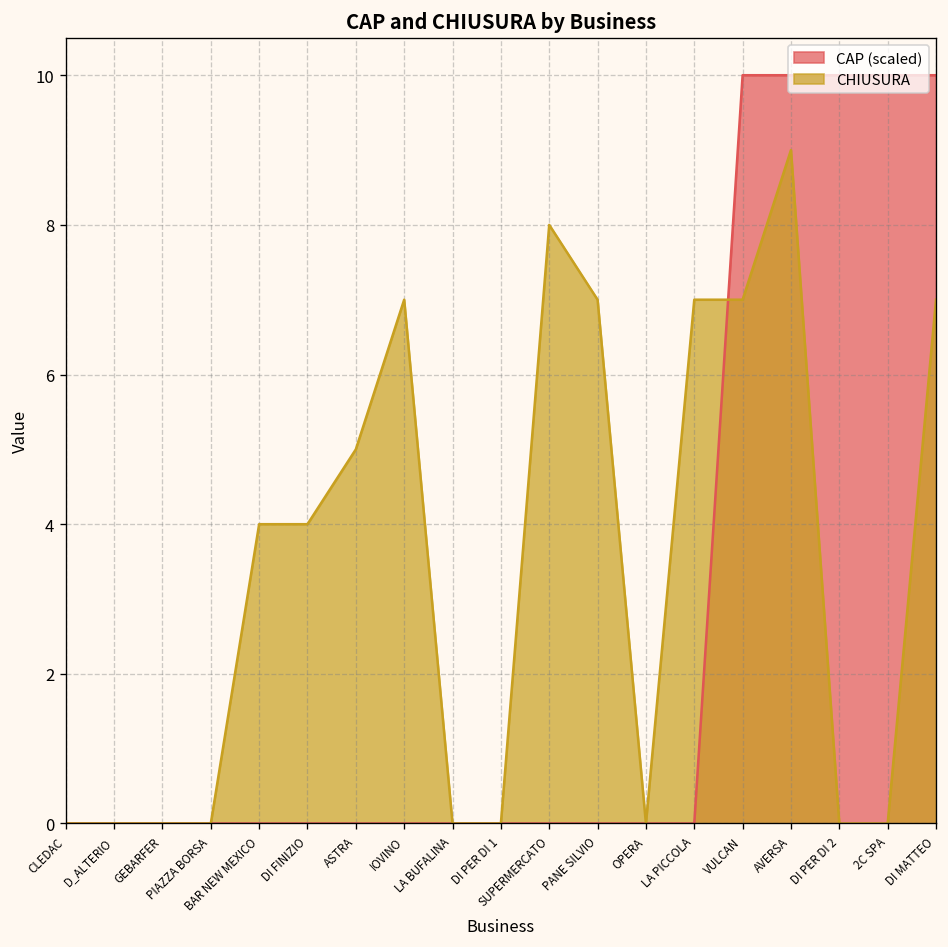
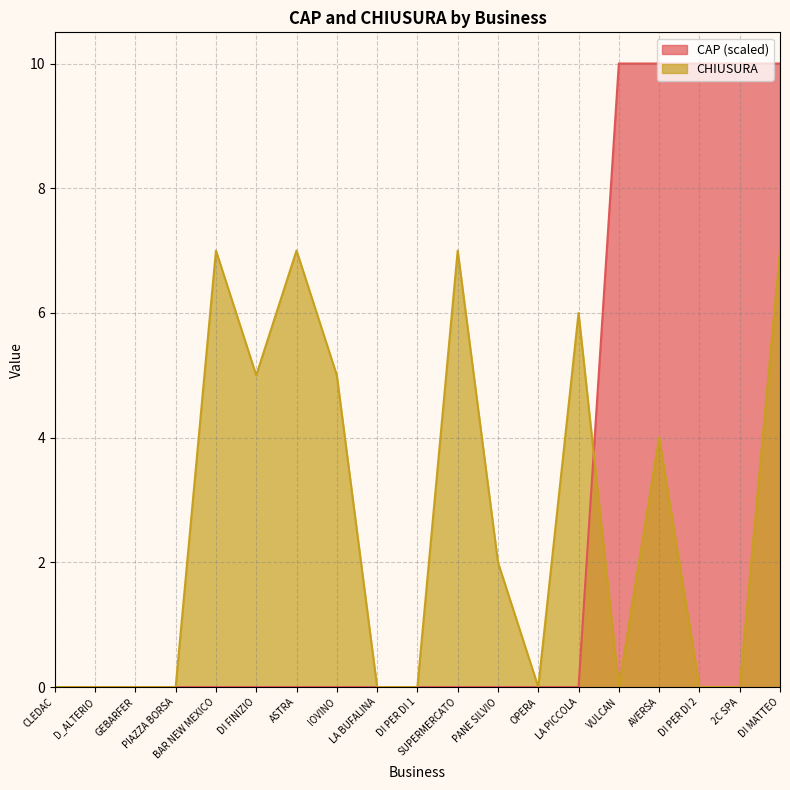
CHIUSURA, BAR NEW MEXICO: 4 -> 7
CHIUSURA, DI FINIZIO: 4 -> 5
CHIUSURA, ASTRA: 5 -> 7
CHIUSURA, IOVINO: 7 -> 5
CHIUSURA, SUPERMERCATO: 8 -> 7
CHIUSURA, PANE SILVIO: 7 -> 2
CHIUSURA, LA PICCOLA: 7 -> 6
CHIUSURA, VULCAN: 7 -> 0
CHIUSURA, AVERSA: 9 -> 4
